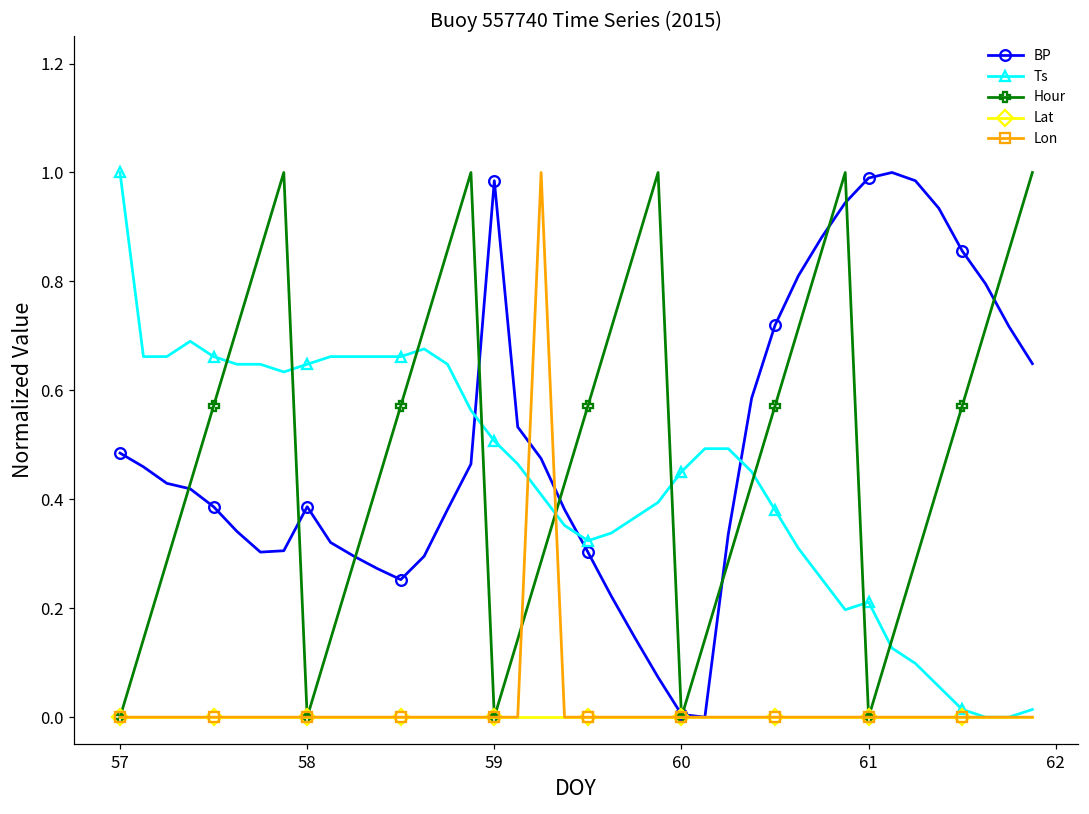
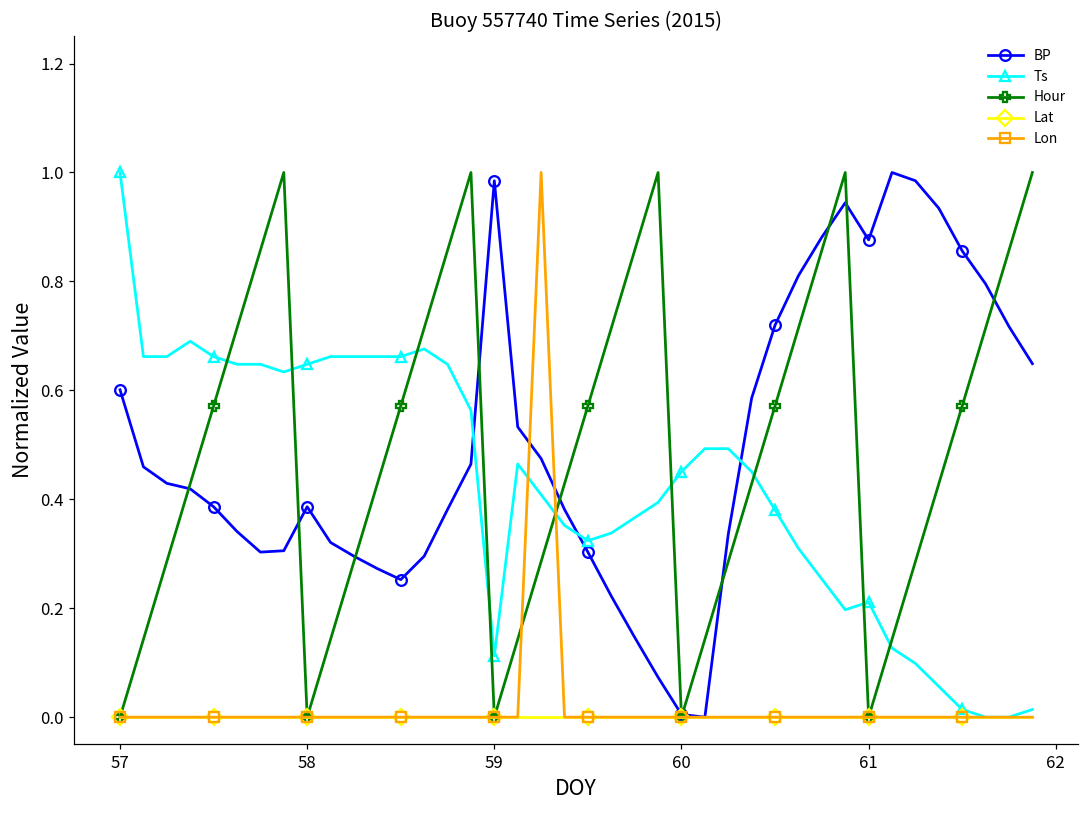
BP, 57: 0.48 -> 0.60
Ts, 59: 0.51 -> 0.11
BP, 61: 0.99 -> 0.88
